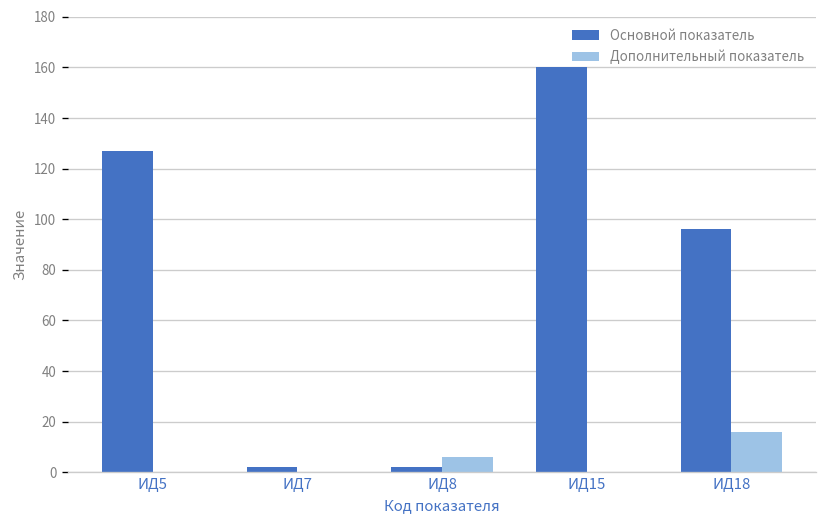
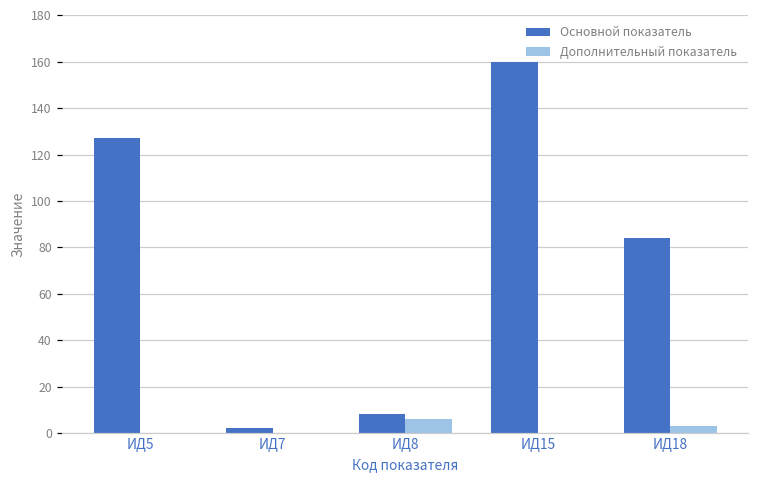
Основной показатель, ИД8: 2 -> 8
Основной показатель, ИД18: 96 -> 84
Дополнительный показатель, ИД18: 16 -> 3
